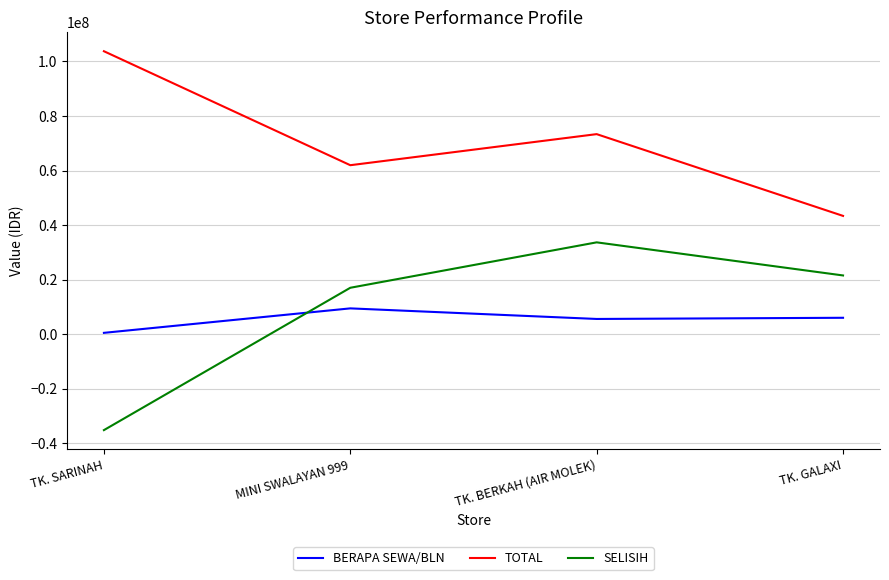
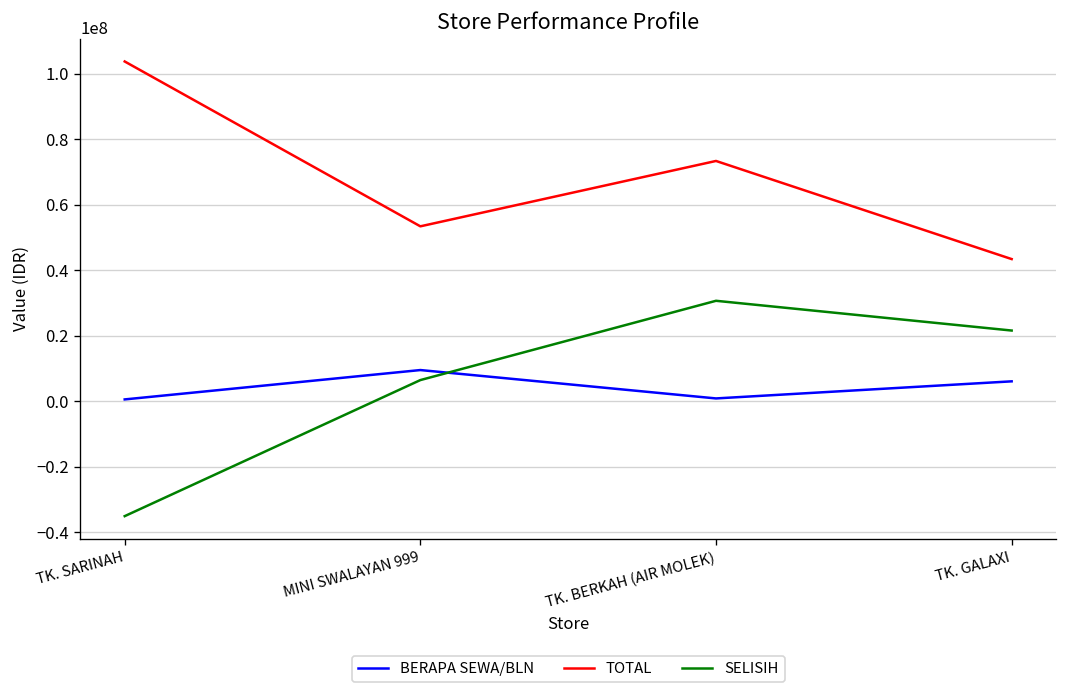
TOTAL, MINI SWALAYAN 999: 62000000 -> 53000000
SELISIH, MINI SWALAYAN 999: 17000000 -> 6000000
BERAPA SEWA/BLN, TK. BERKAH (AIR MOLEK): 6000000 -> 1000000
SELISIH, TK. BERKAH (AIR MOLEK): 34000000 -> 31000000
